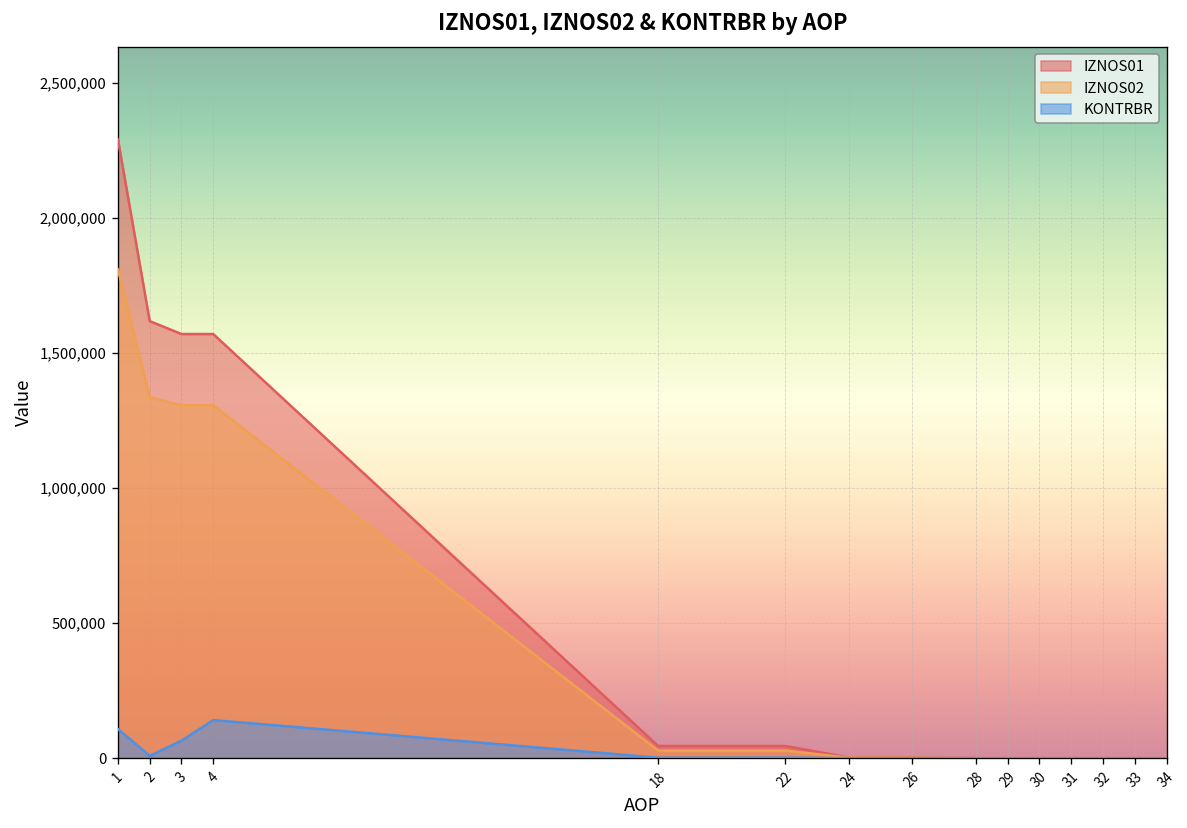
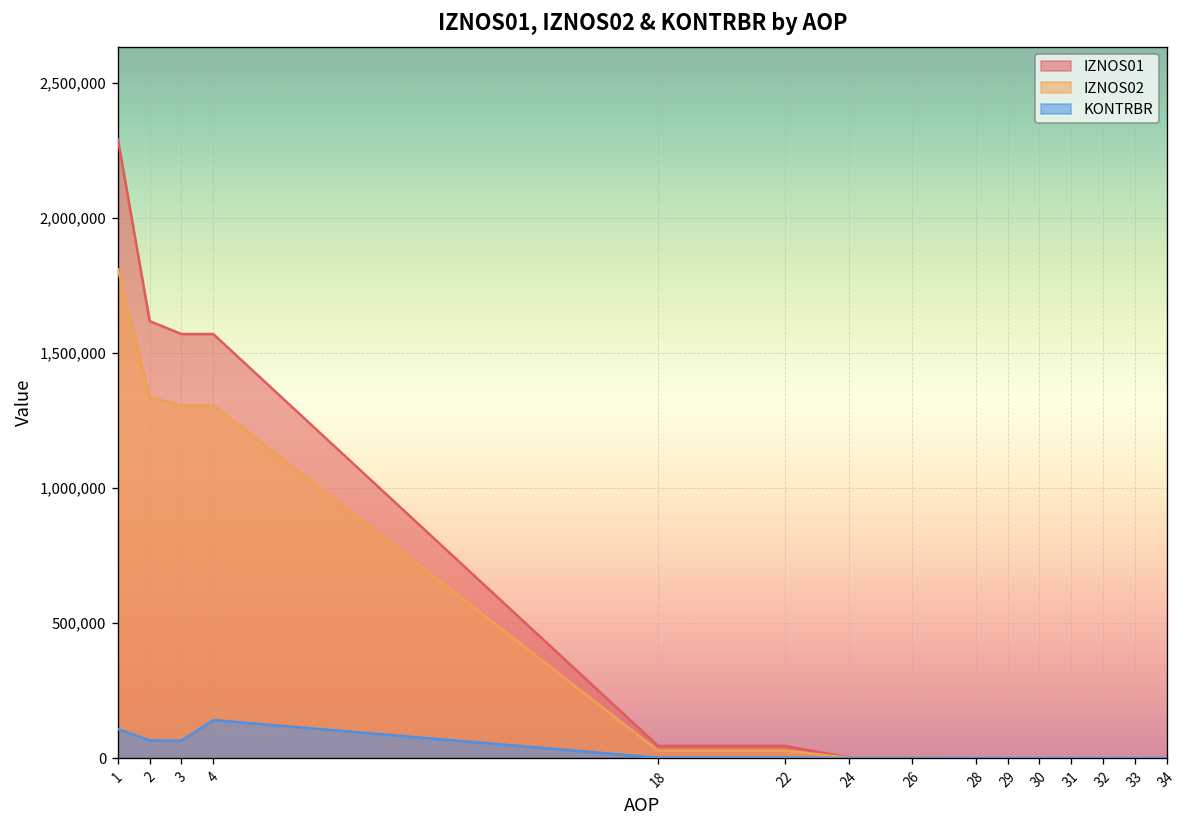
KONTRBR, 2: 10,000 -> 70,000
